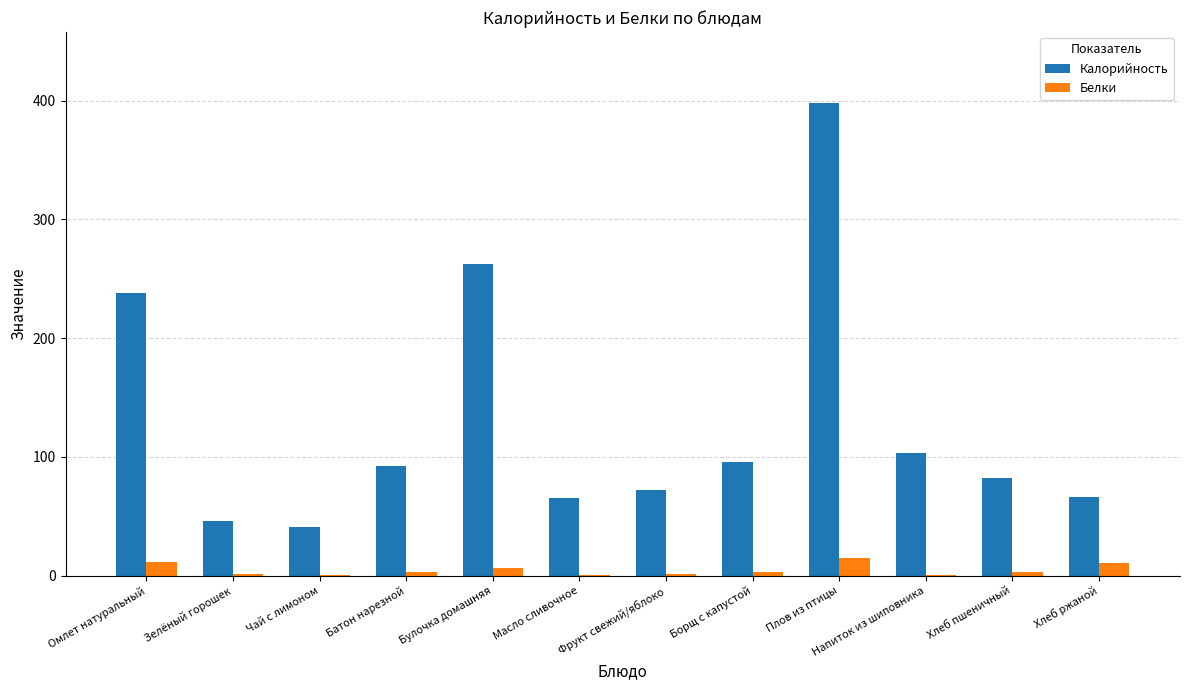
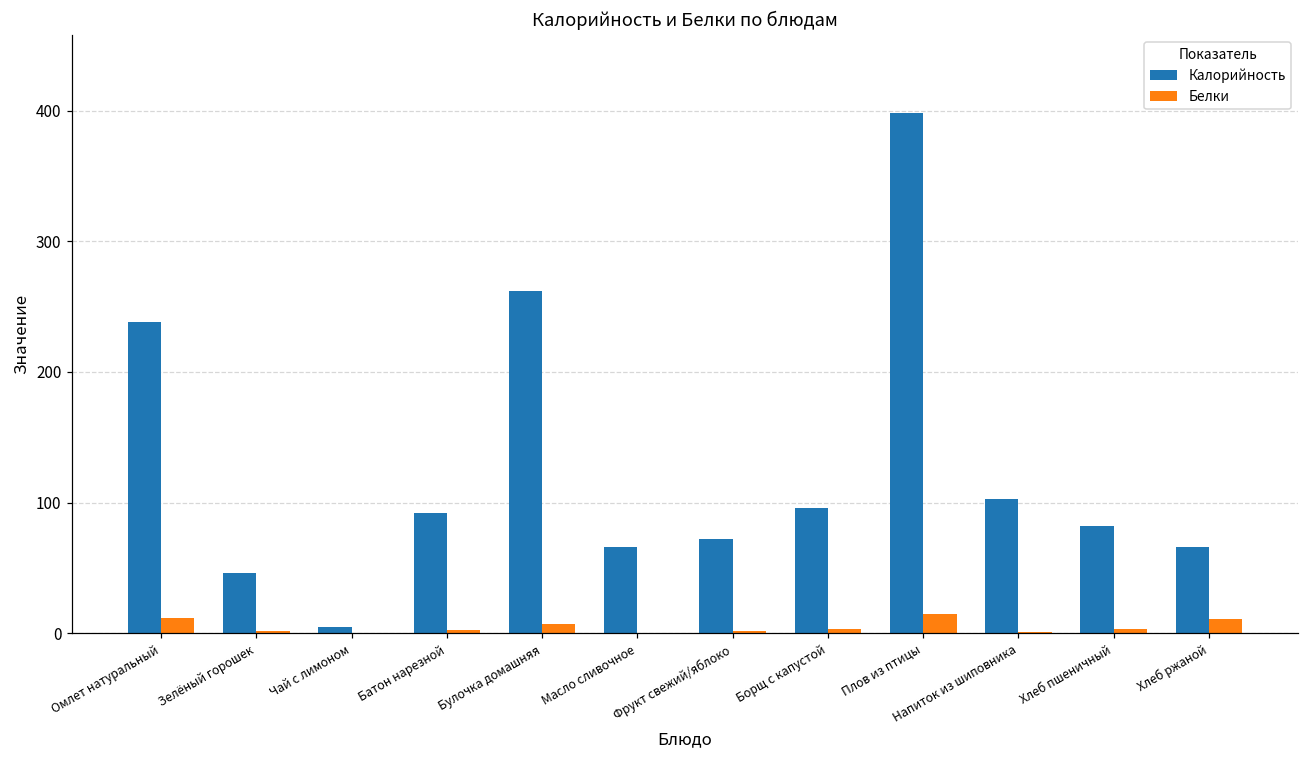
Калорийность, Чай с лимоном: 41 -> 5
